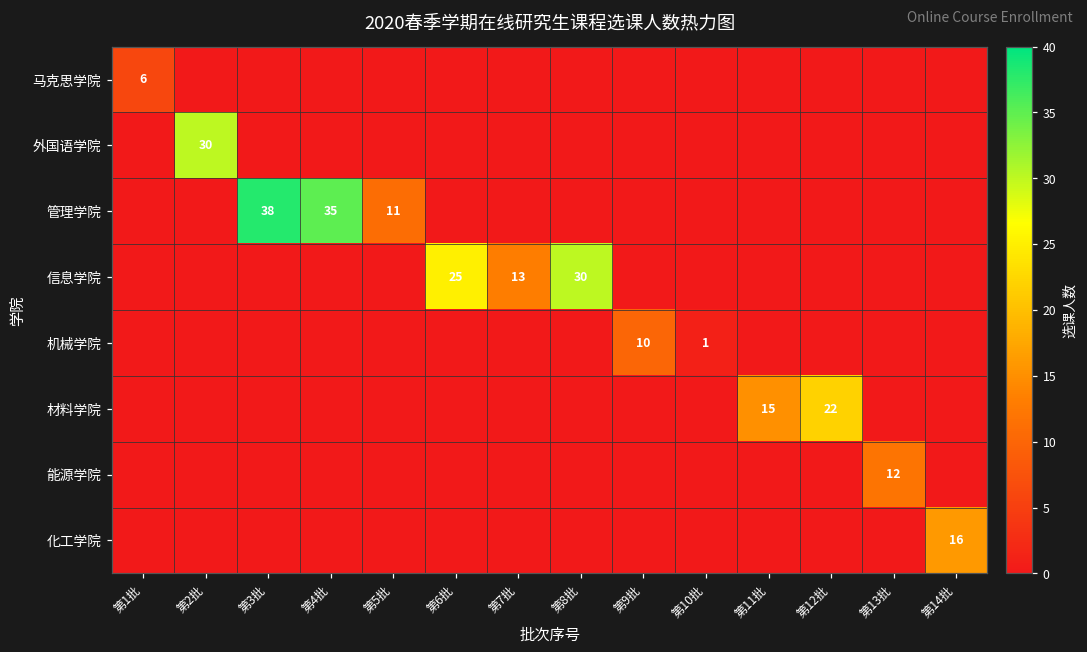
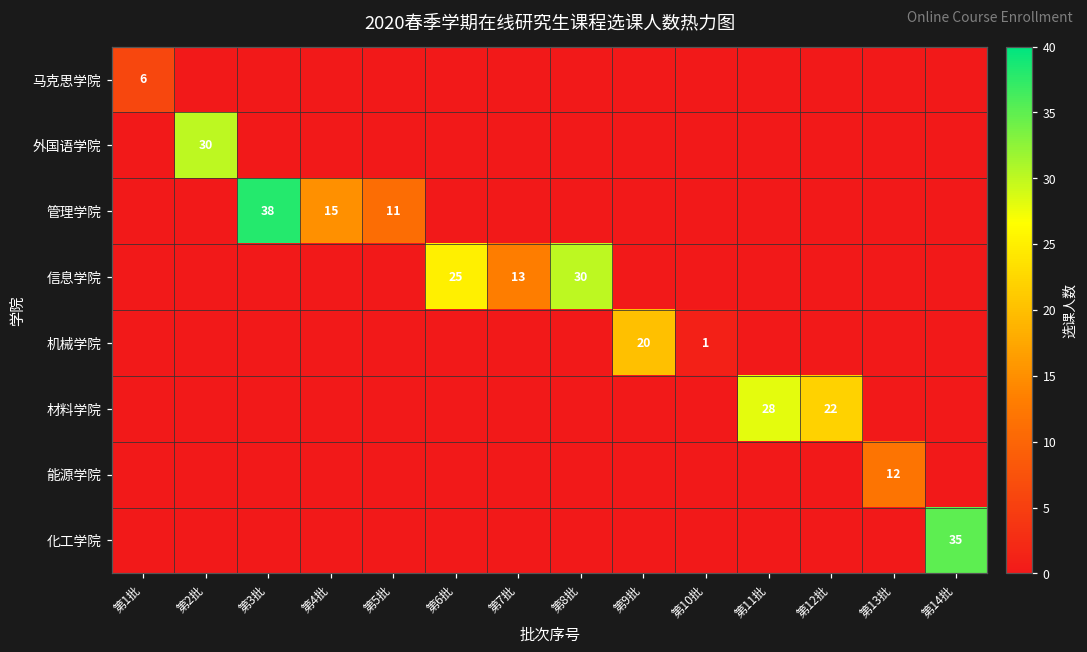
管理学院, 第4批: 35 -> 15
机械学院, 第9批: 10 -> 20
材料学院, 第11批: 15 -> 28
化工学院, 第14批: 16 -> 35
